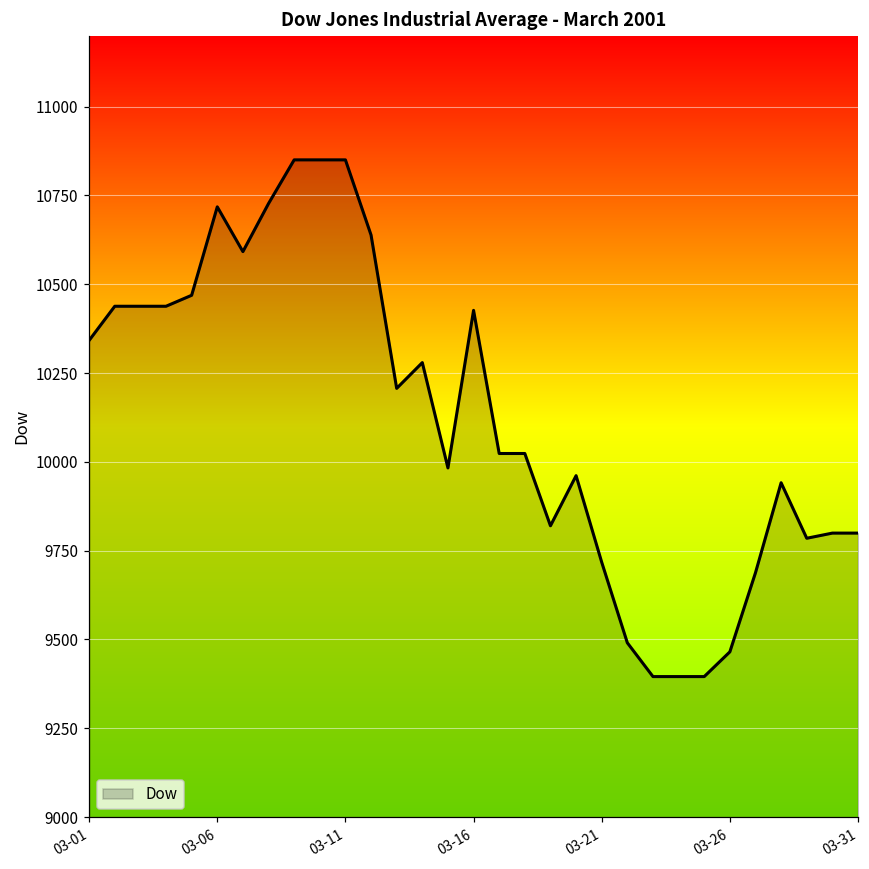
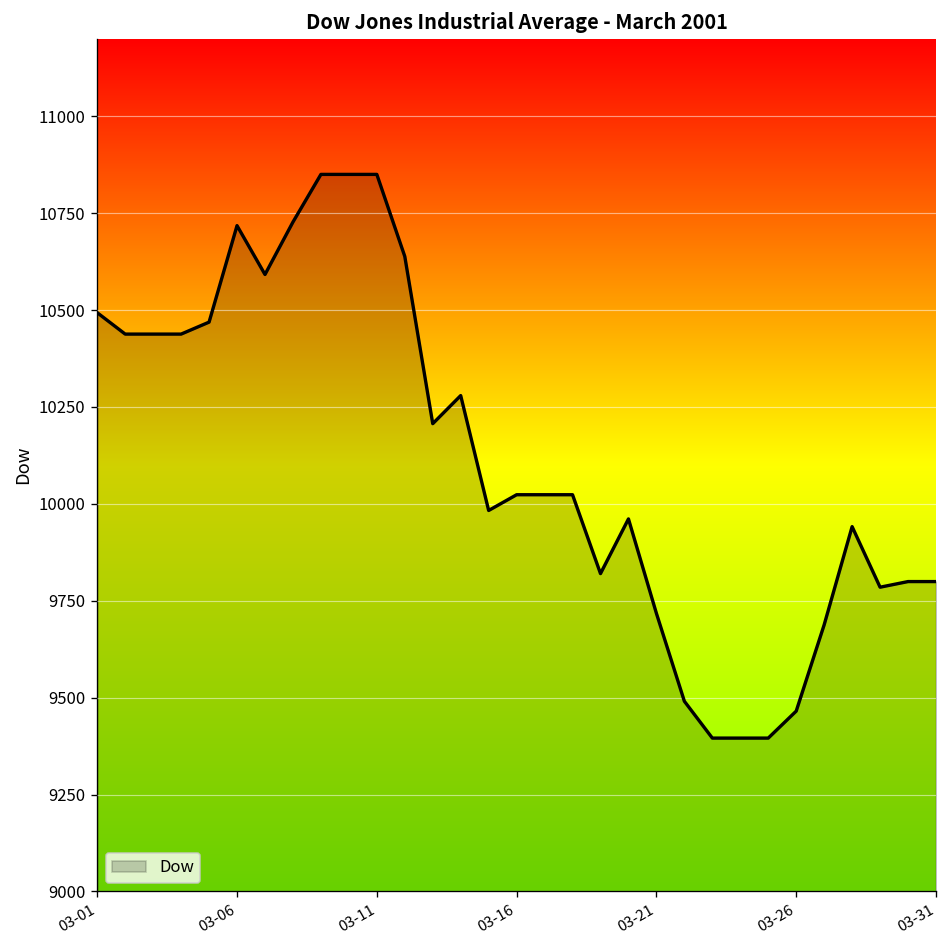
03-01: 10340 -> 10490
03-16: 10430 -> 10020
